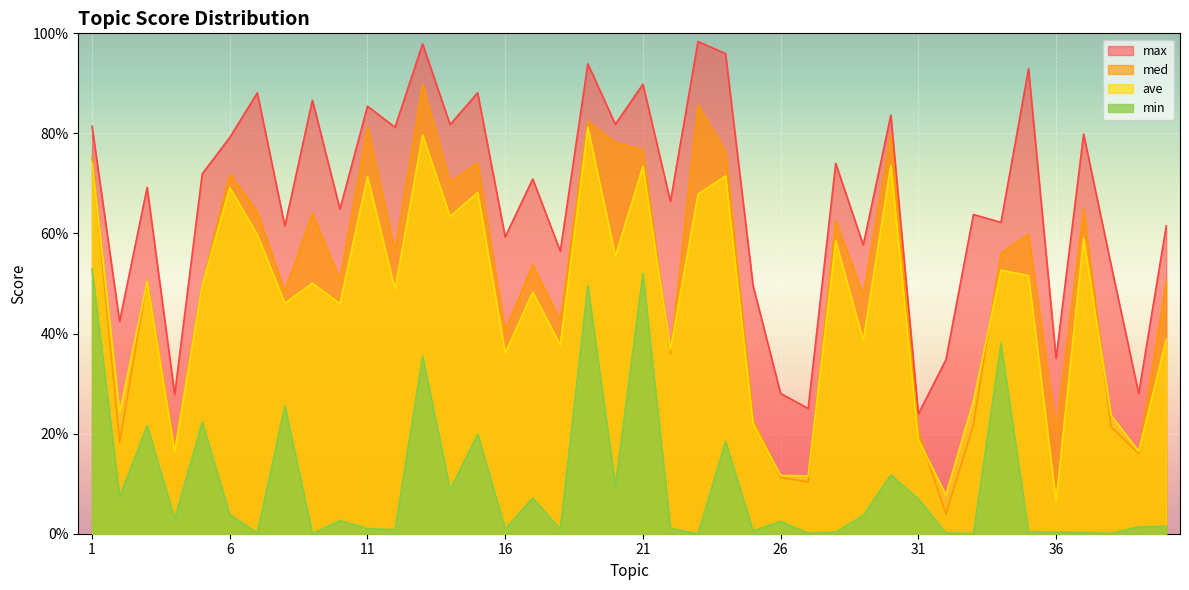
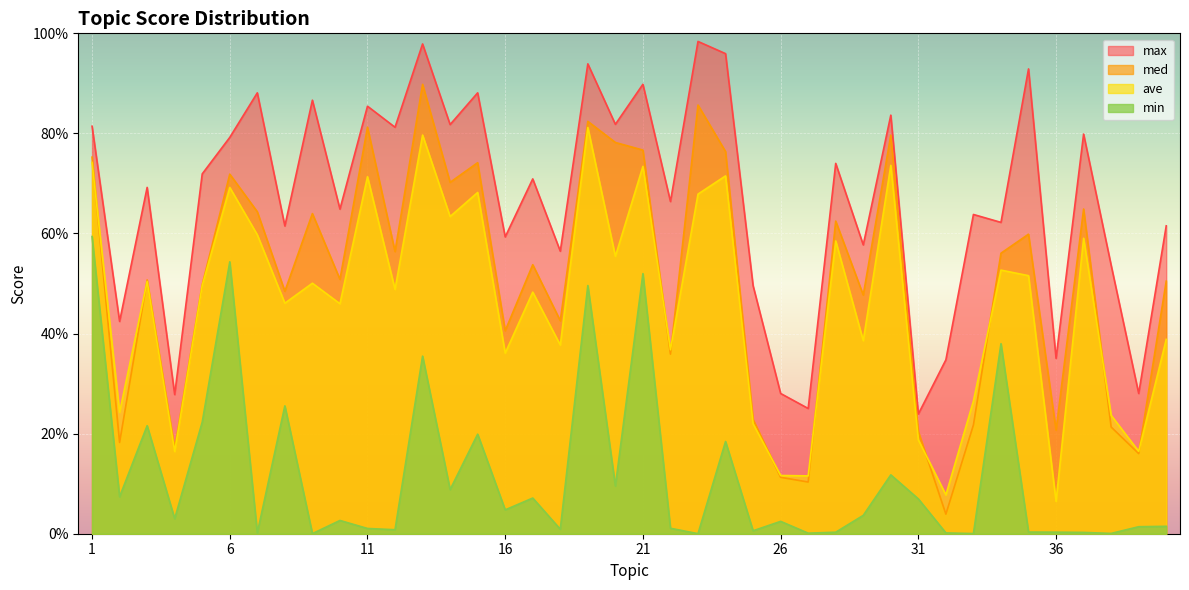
min, 1: 53% -> 59%
min, 6: 4% -> 54%
min, 16: 1% -> 5%
